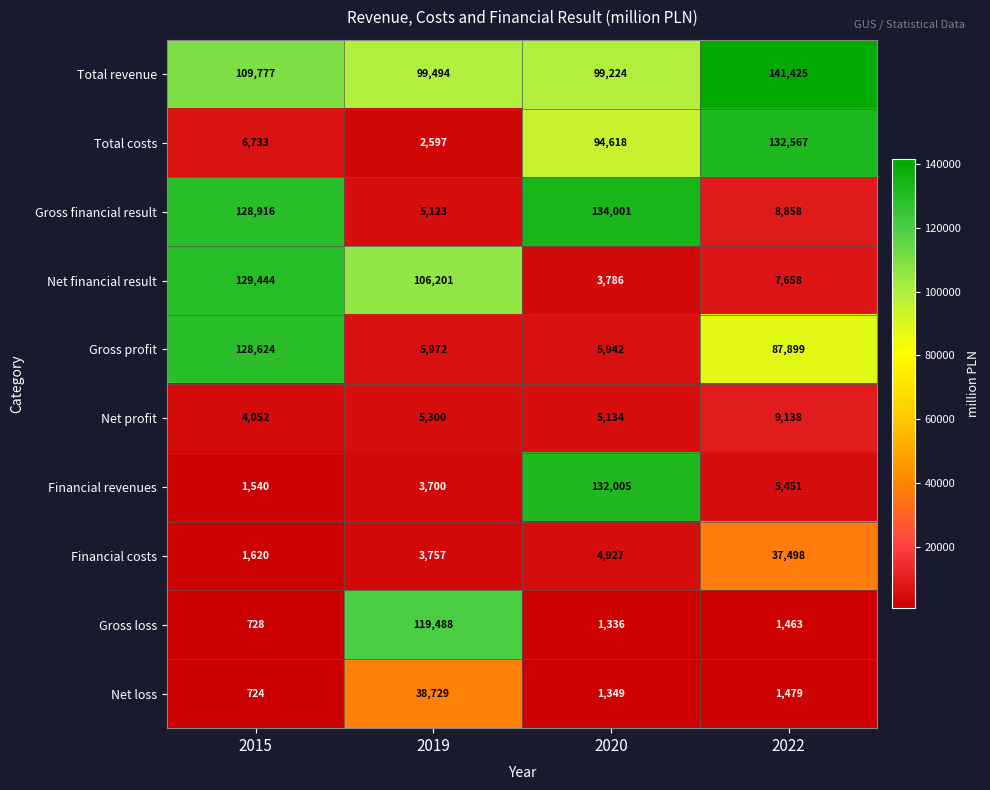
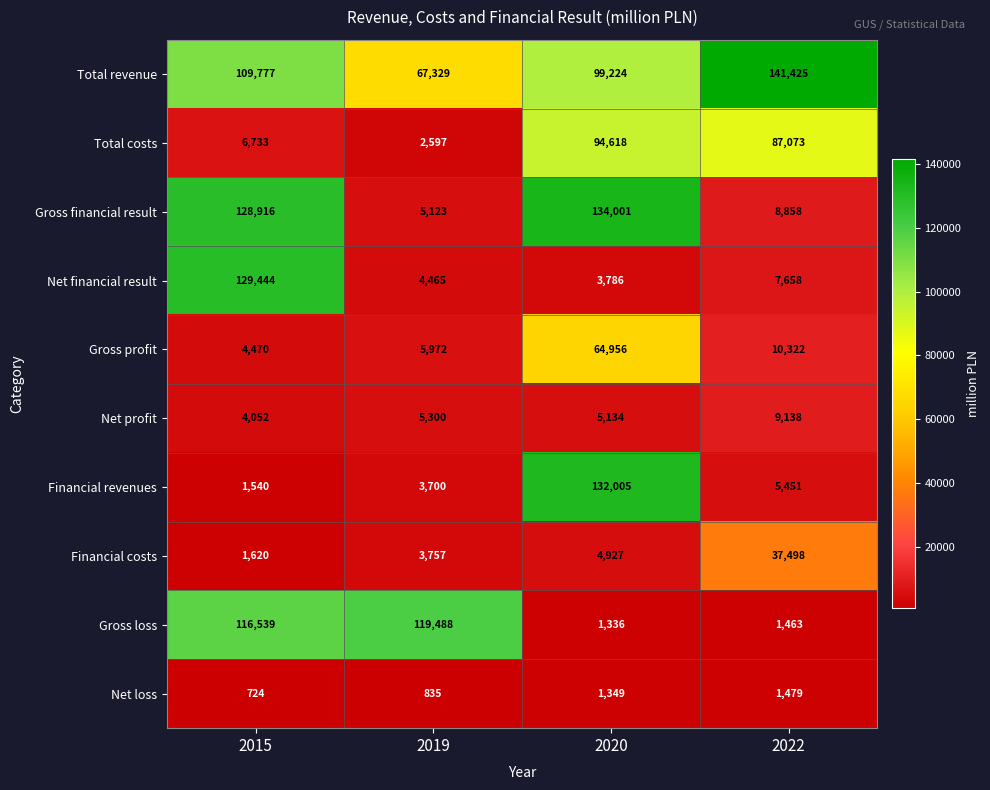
Total revenue, 2019: 99,494 -> 67,329
Total costs, 2022: 132,567 -> 87,073
Net financial result, 2019: 106,201 -> 4,465
Gross profit, 2015: 128,624 -> 4,470
Gross profit, 2020: 5,942 -> 64,956
Gross profit, 2022: 87,899 -> 10,322
Gross loss, 2015: 728 -> 116,539
Net loss, 2019: 38,729 -> 835
